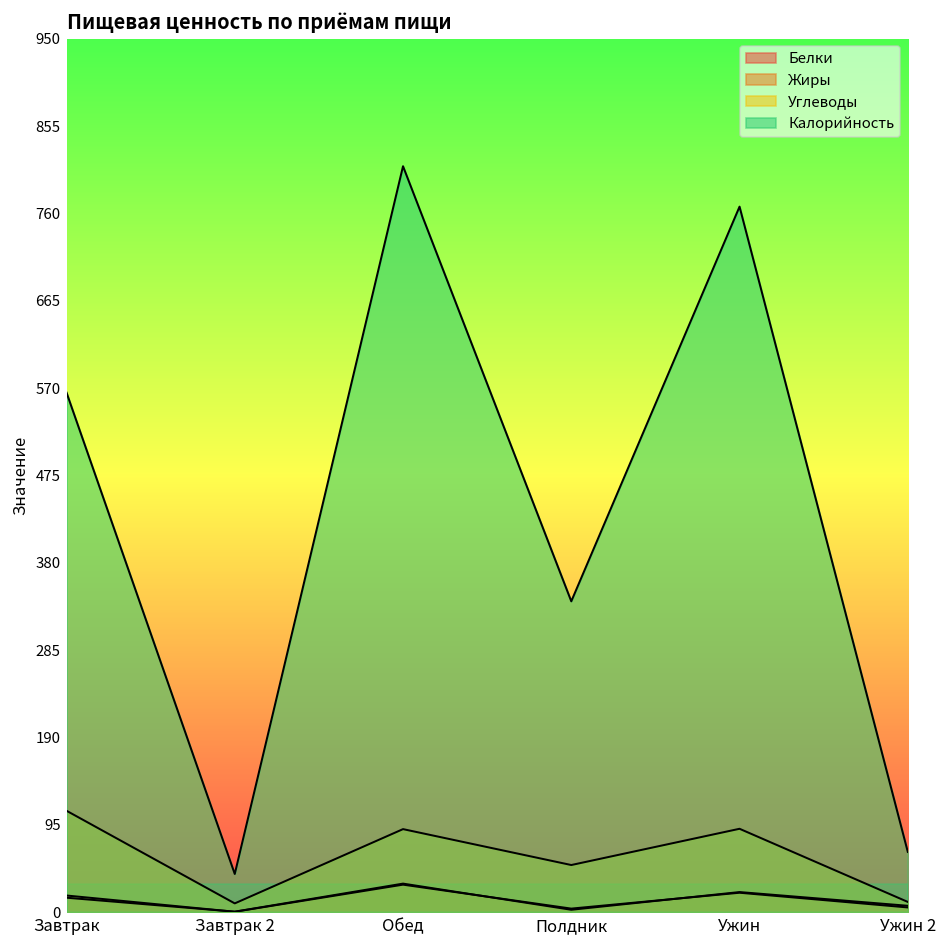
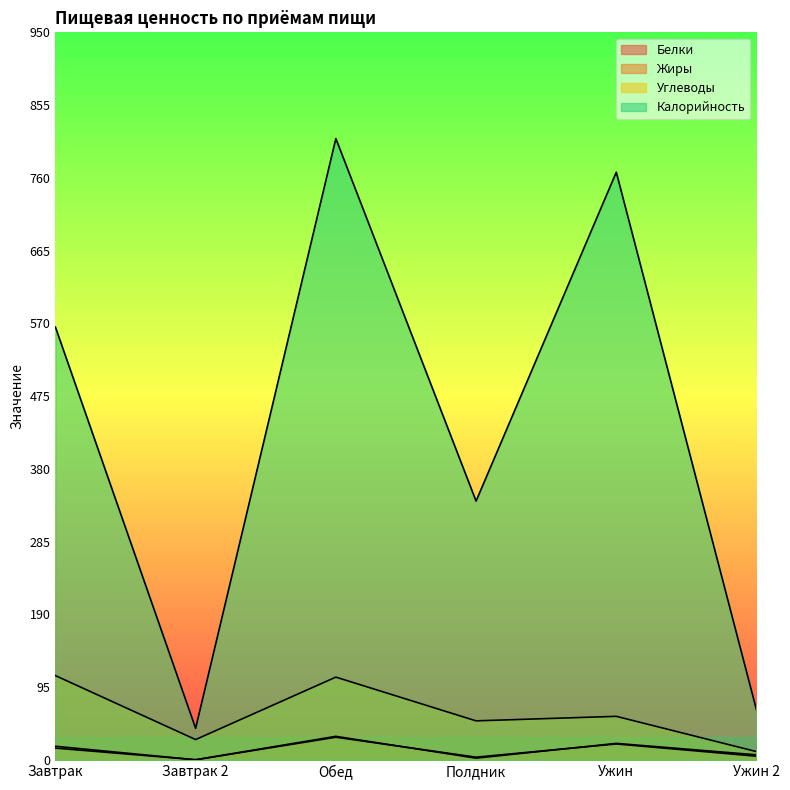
Углеводы, Завтрак 2: 10 -> 30
Углеводы, Обед: 90 -> 110
Углеводы, Ужин: 90 -> 60
